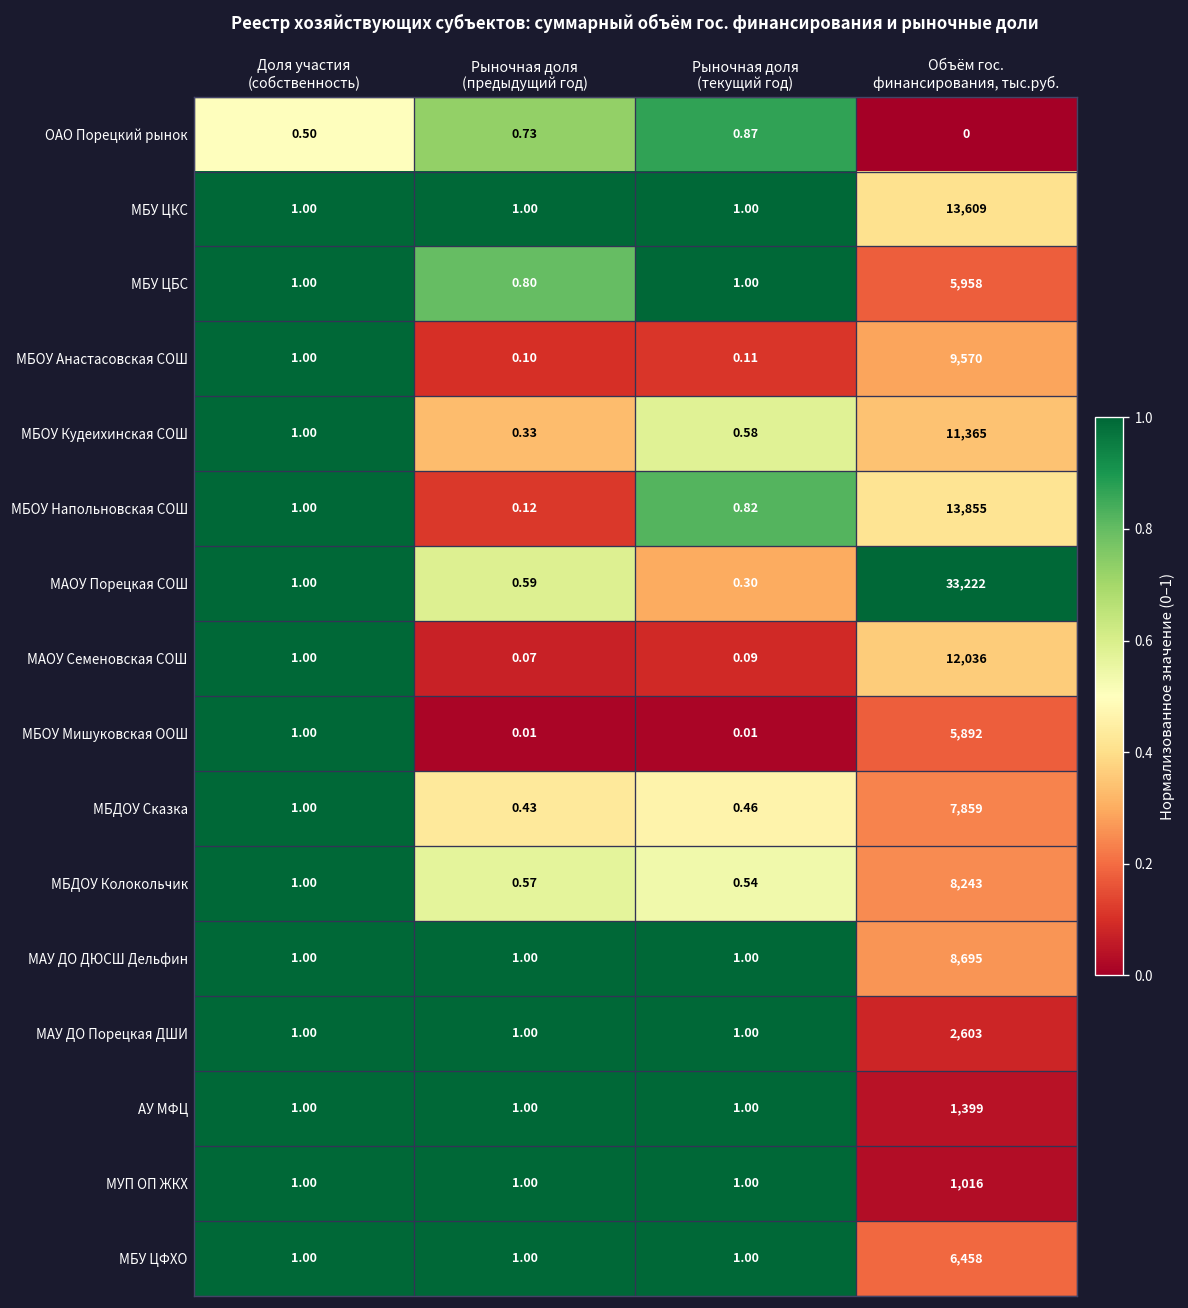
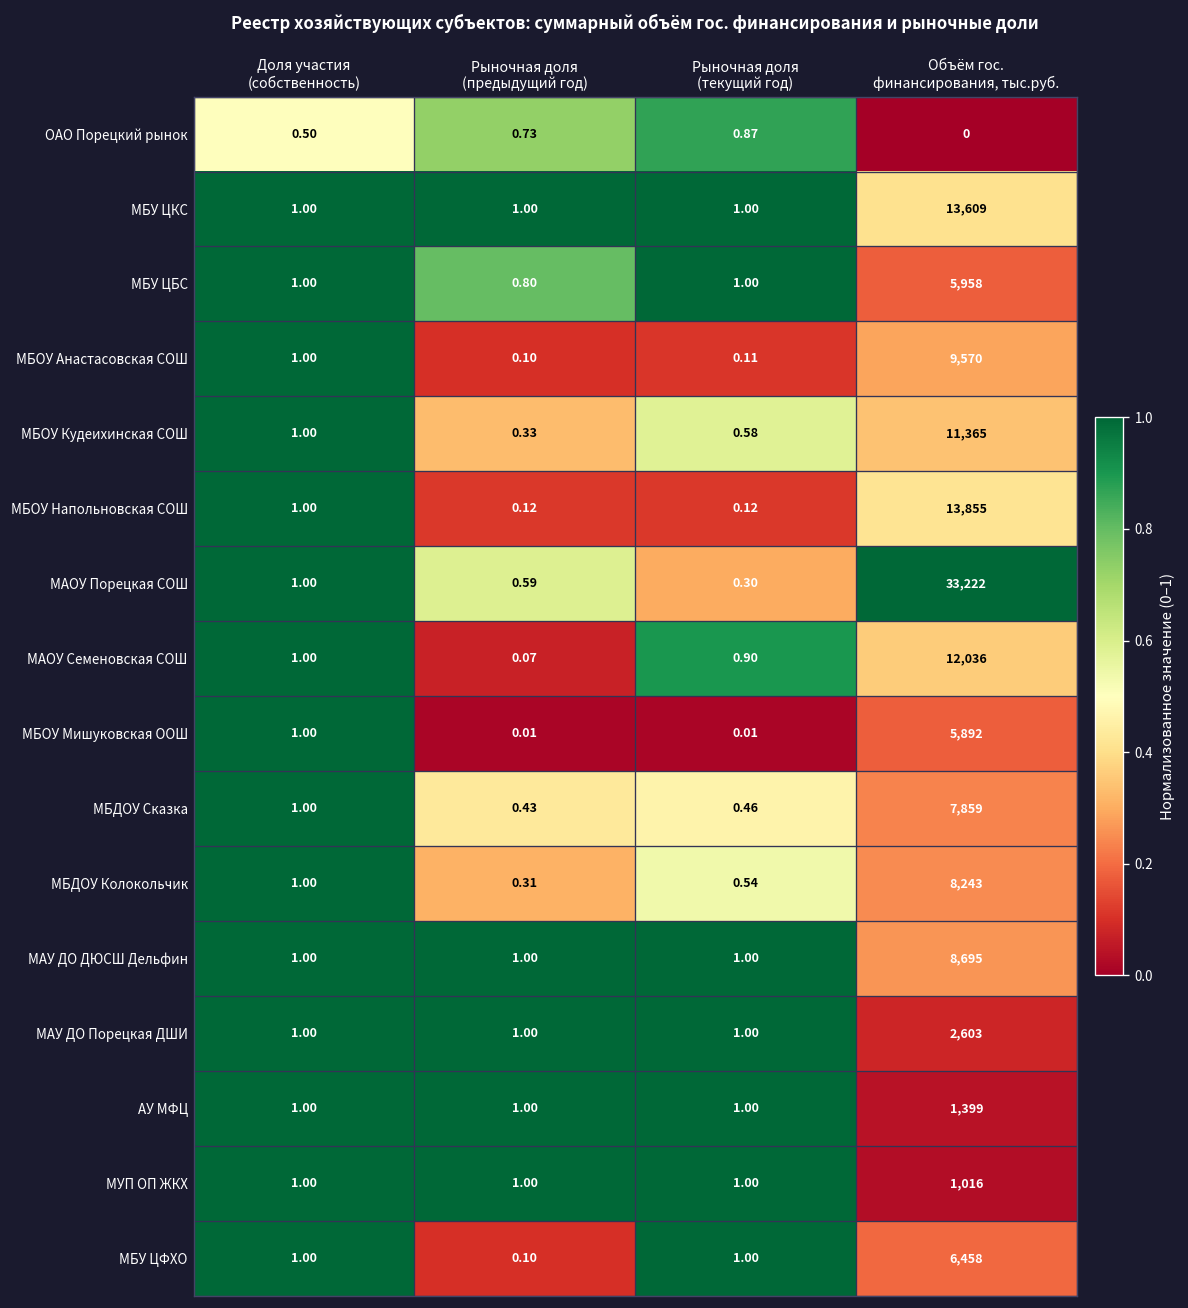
МБОУ Напольновская СОШ, Рыночная доля (текущий год): 0.82 -> 0.12
МАОУ Семеновская СОШ, Рыночная доля (текущий год): 0.09 -> 0.90
МБДОУ Колокольчик, Рыночная доля (предыдущий год): 0.57 -> 0.31
МБУ ЦФХО, Рыночная доля (предыдущий год): 1.00 -> 0.10
